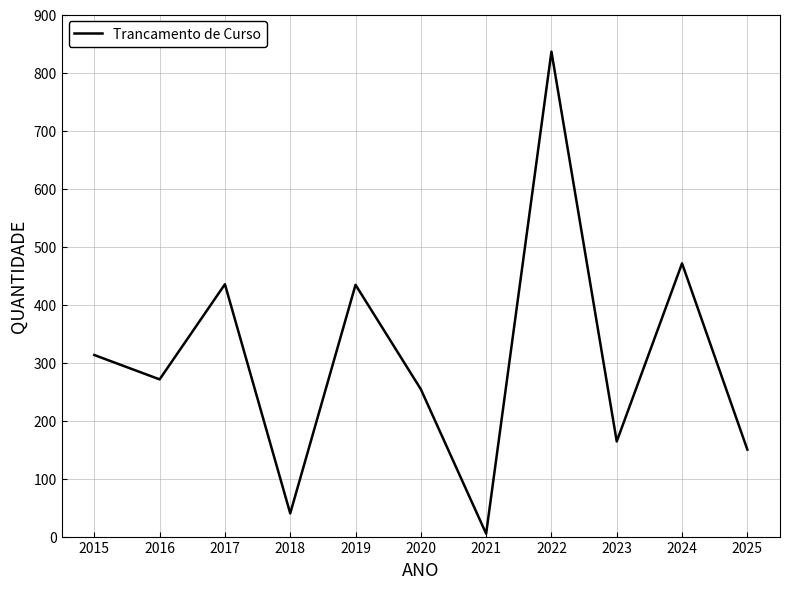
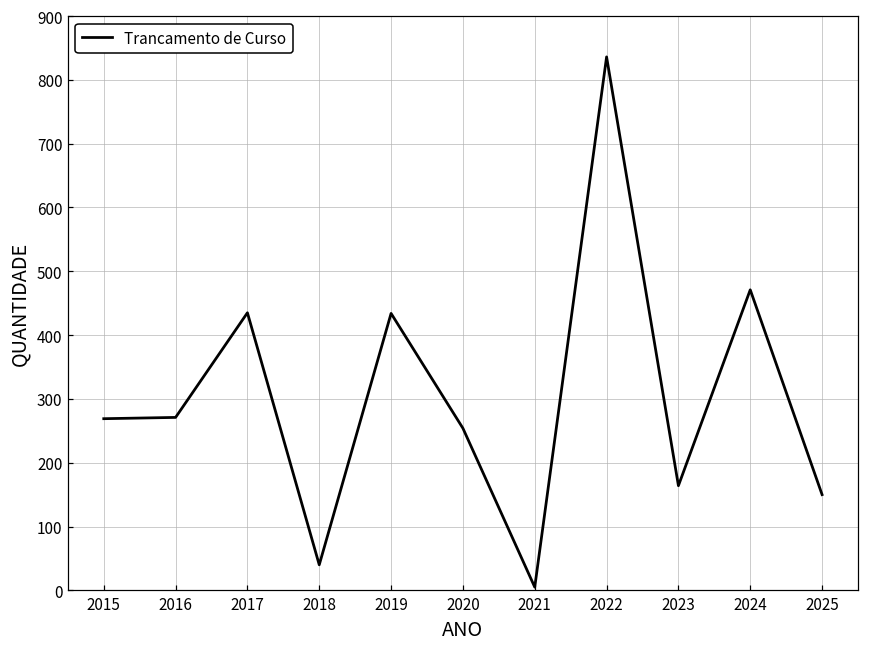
2015: 310 -> 270
